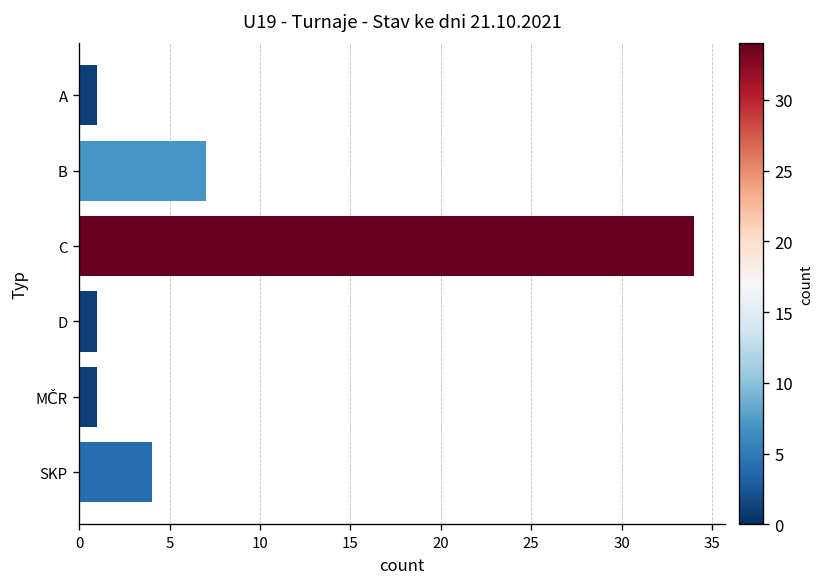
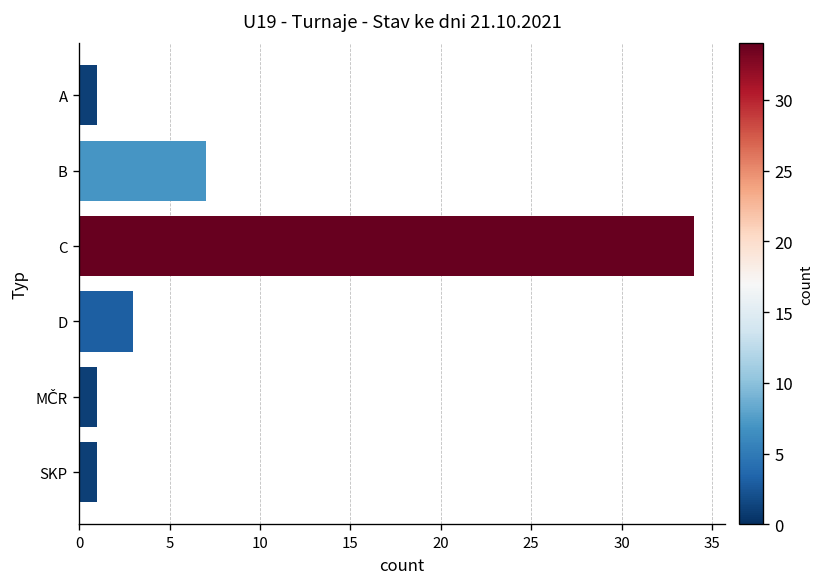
D: 1 -> 3
SKP: 4 -> 1
